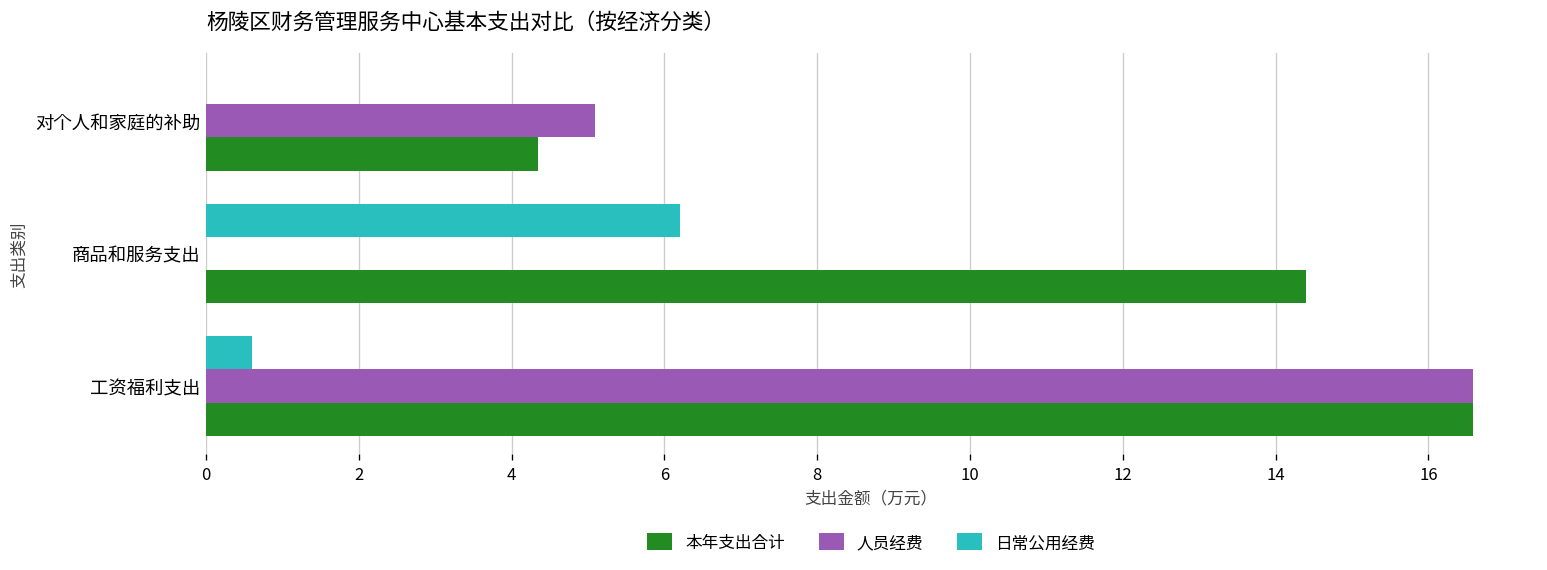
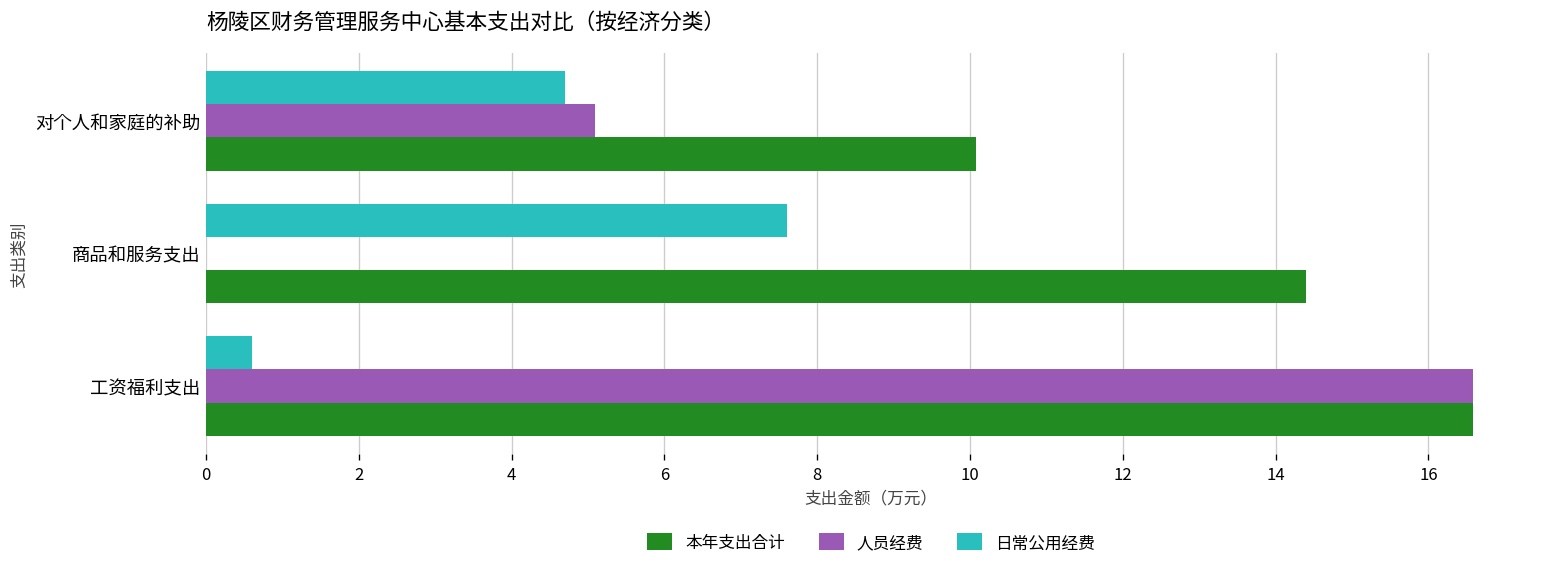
日常公用经费, 对个人和家庭的补助: 0.0 -> 4.7
本年支出合计, 对个人和家庭的补助: 4.3 -> 10.1
日常公用经费, 商品和服务支出: 6.2 -> 7.6
